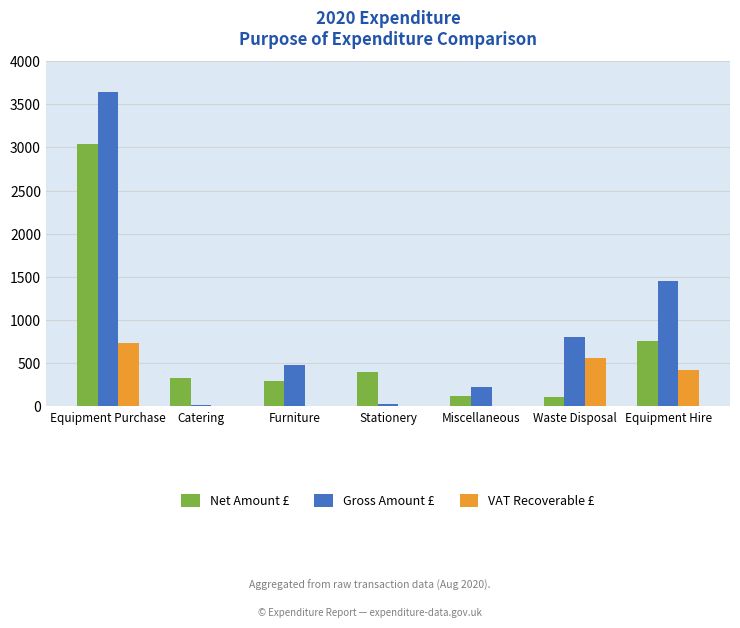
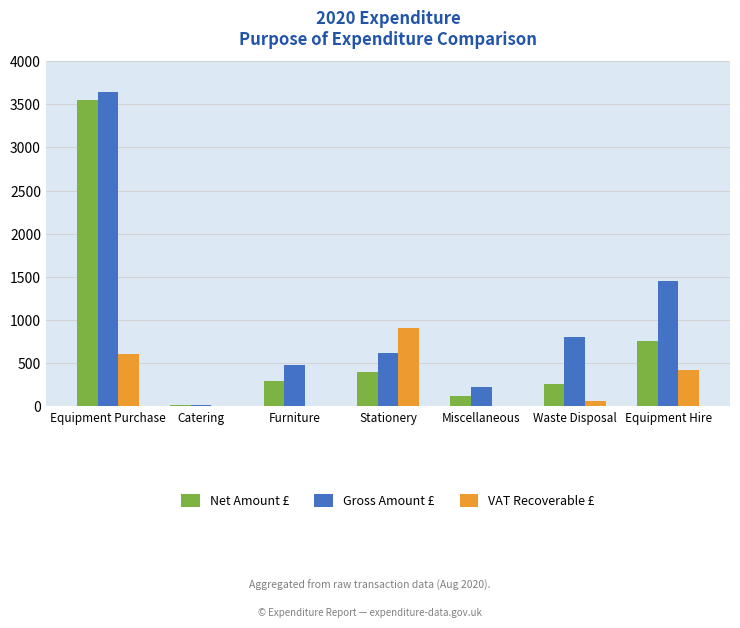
Net Amount £, Equipment Purchase: 3000 -> 3500
VAT Recoverable £, Equipment Purchase: 700 -> 600
Net Amount £, Catering: 300 -> 0
Gross Amount £, Stationery: 0 -> 600
VAT Recoverable £, Stationery: 0 -> 900
Net Amount £, Waste Disposal: 100 -> 300
VAT Recoverable £, Waste Disposal: 600 -> 100
